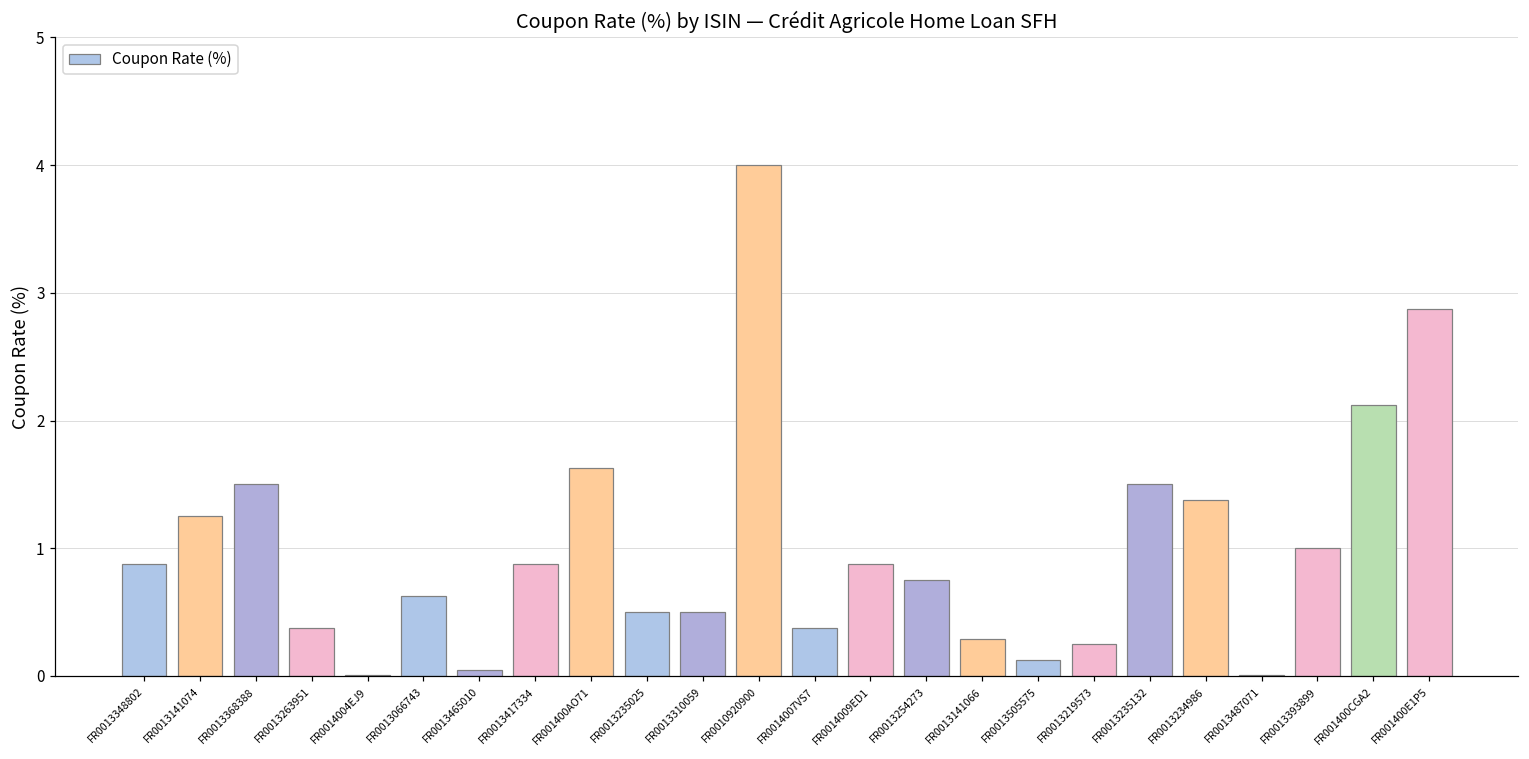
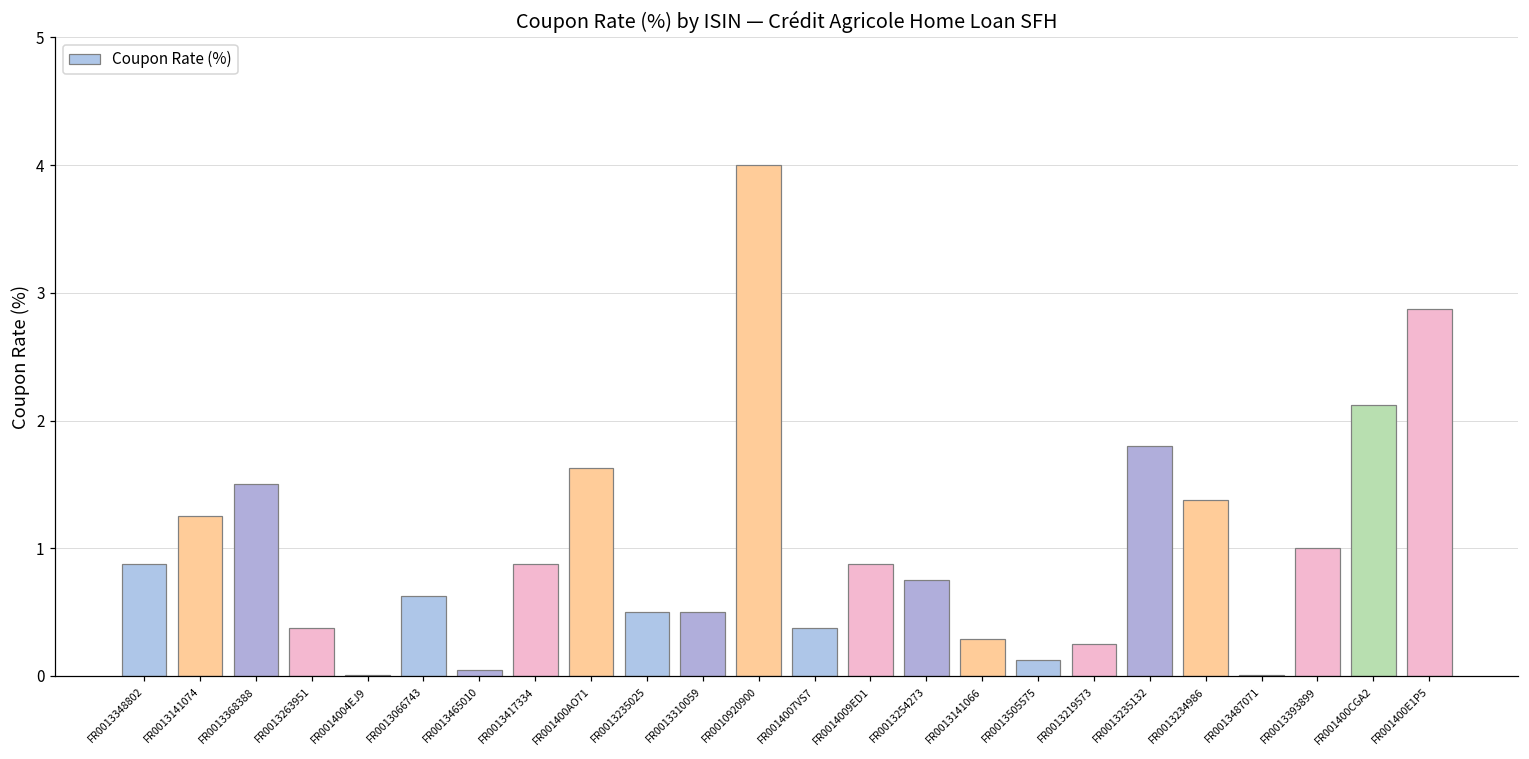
FR0013235132: 1.5 -> 1.8
